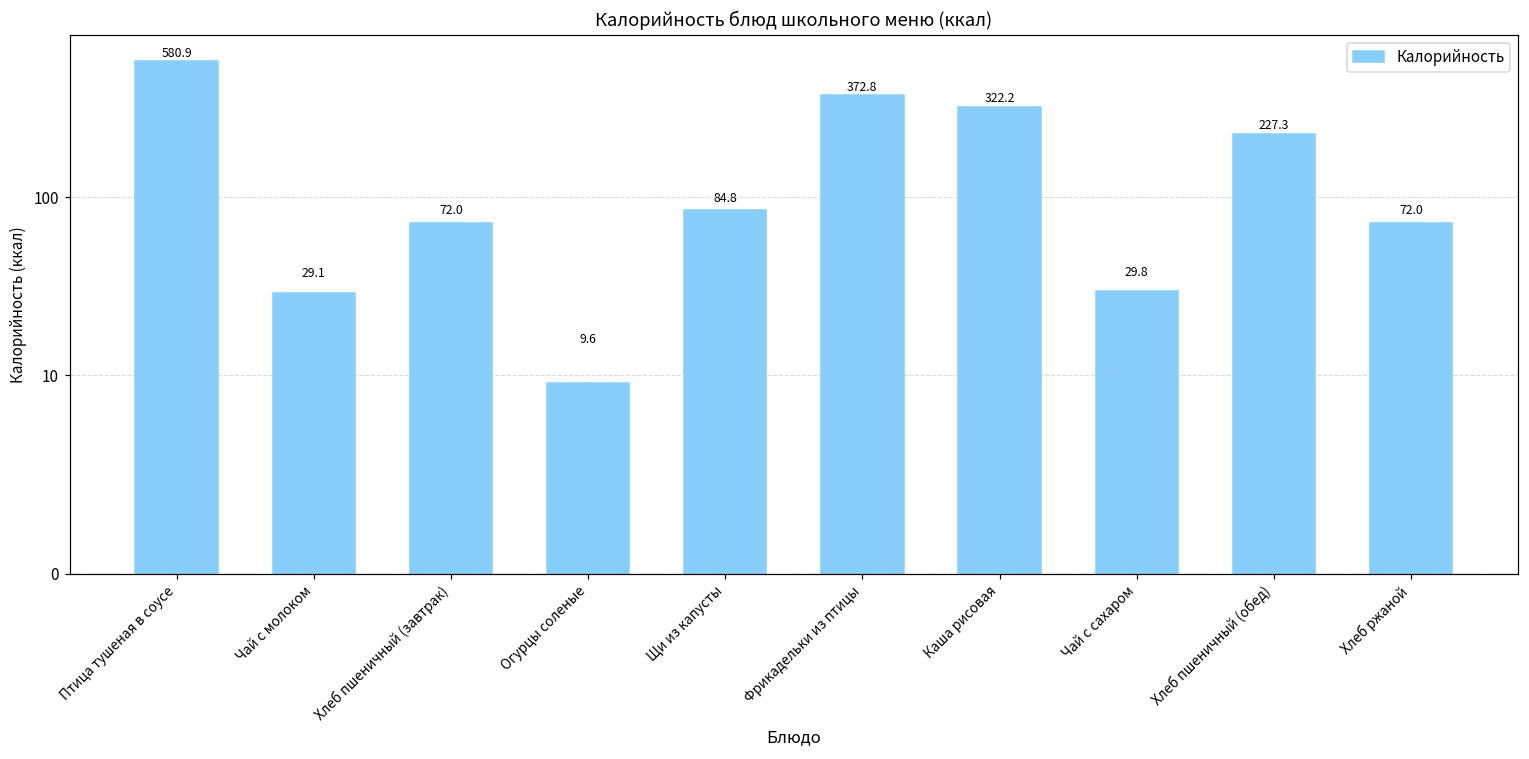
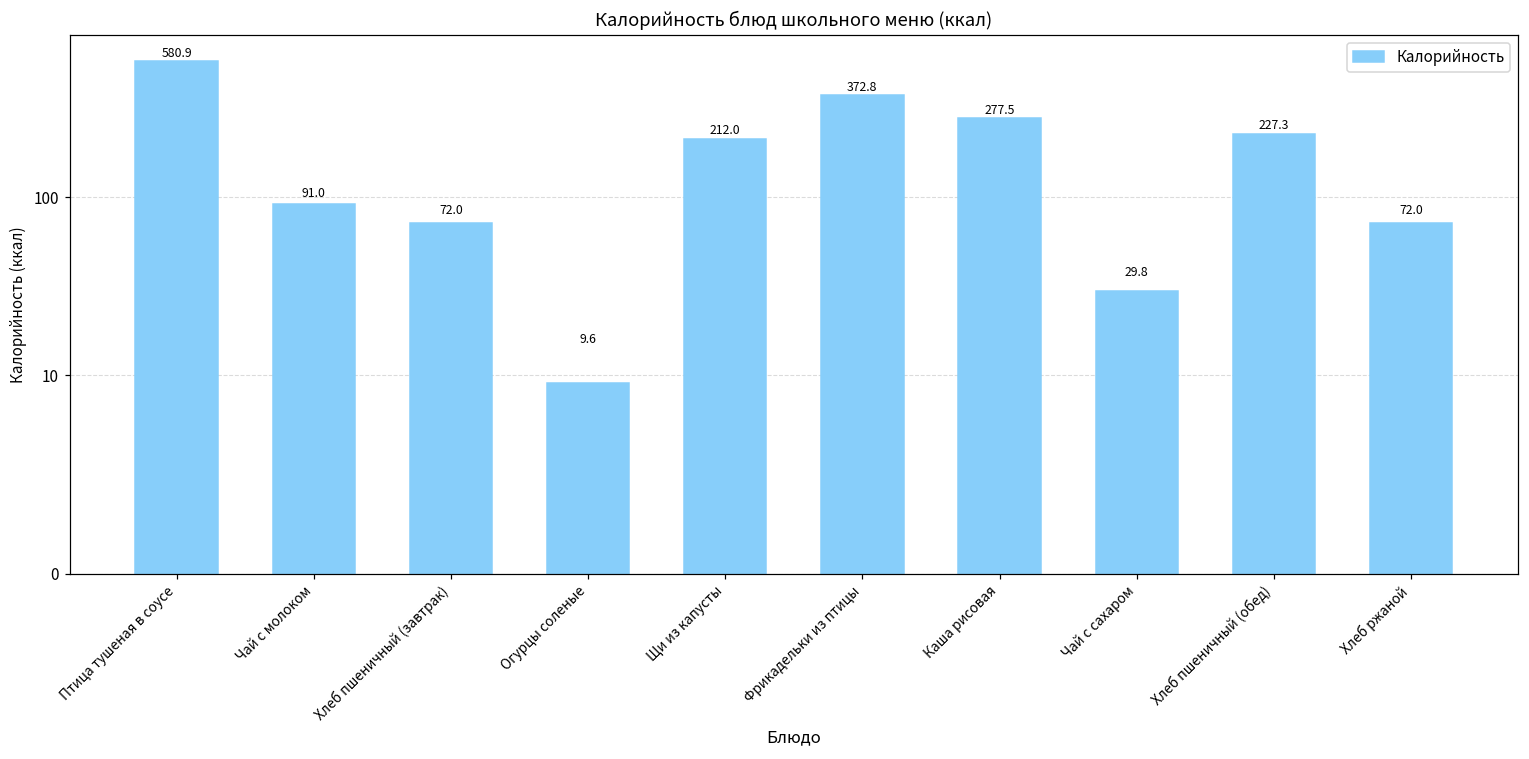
Чай с молоком: 29.1 -> 91.0
Щи из капусты: 84.8 -> 212.0
Каша рисовая: 322.2 -> 277.5
